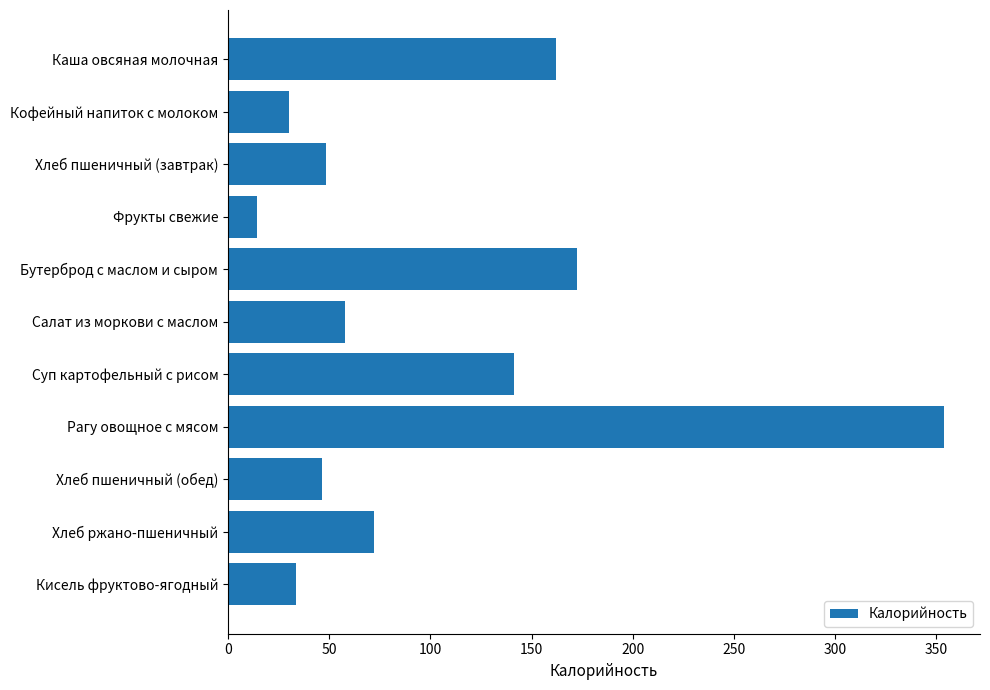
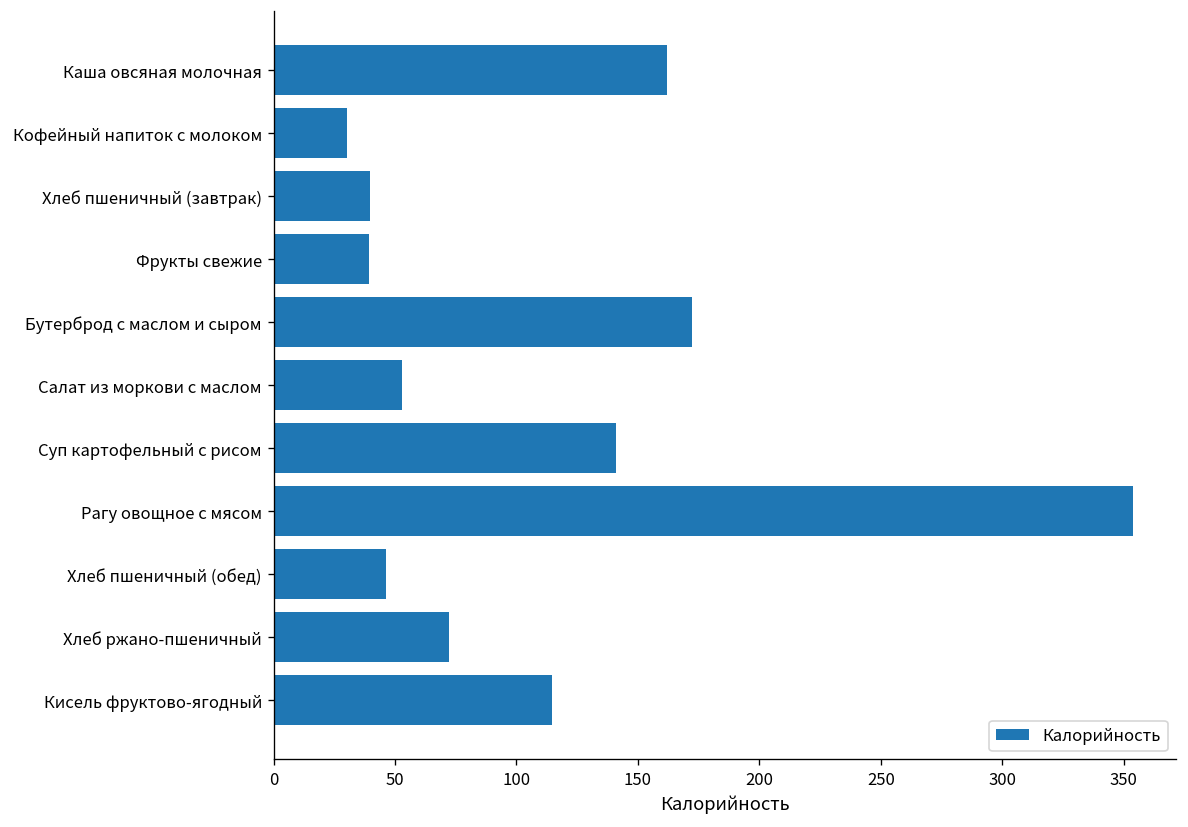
Хлеб пшеничный (завтрак): 48 -> 40
Фрукты свежие: 14 -> 39
Салат из моркови с маслом: 58 -> 53
Кисель фруктово-ягодный: 33 -> 114
